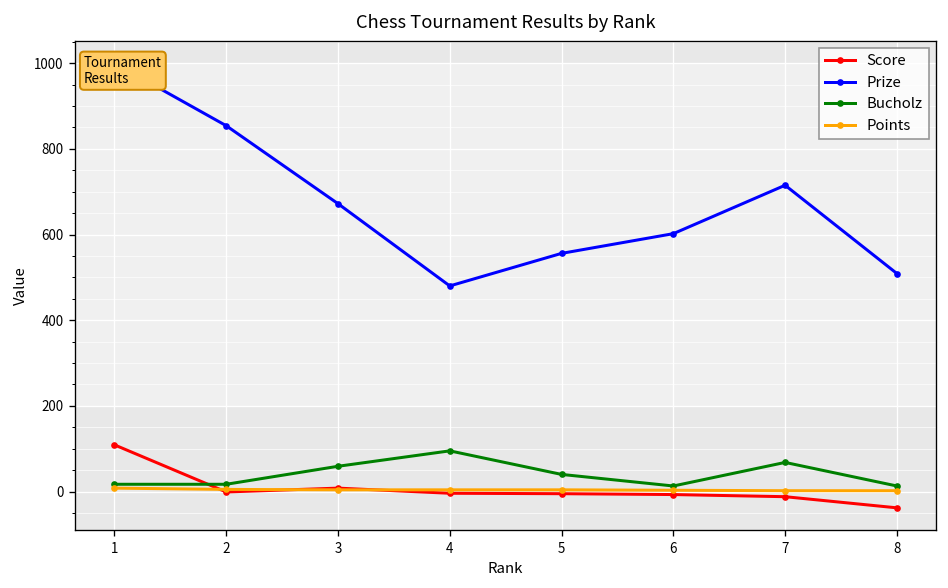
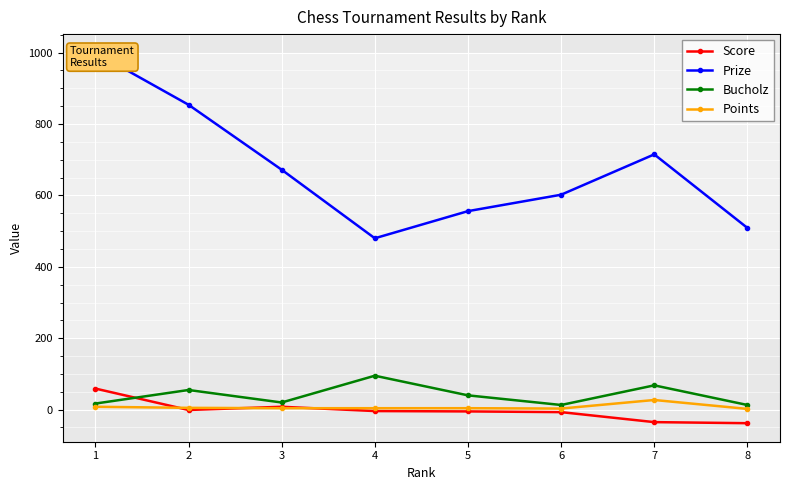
Score, 1: 110 -> 60
Bucholz, 2: 20 -> 60
Bucholz, 3: 60 -> 20
Score, 7: -10 -> -40
Points, 7: 0 -> 30
